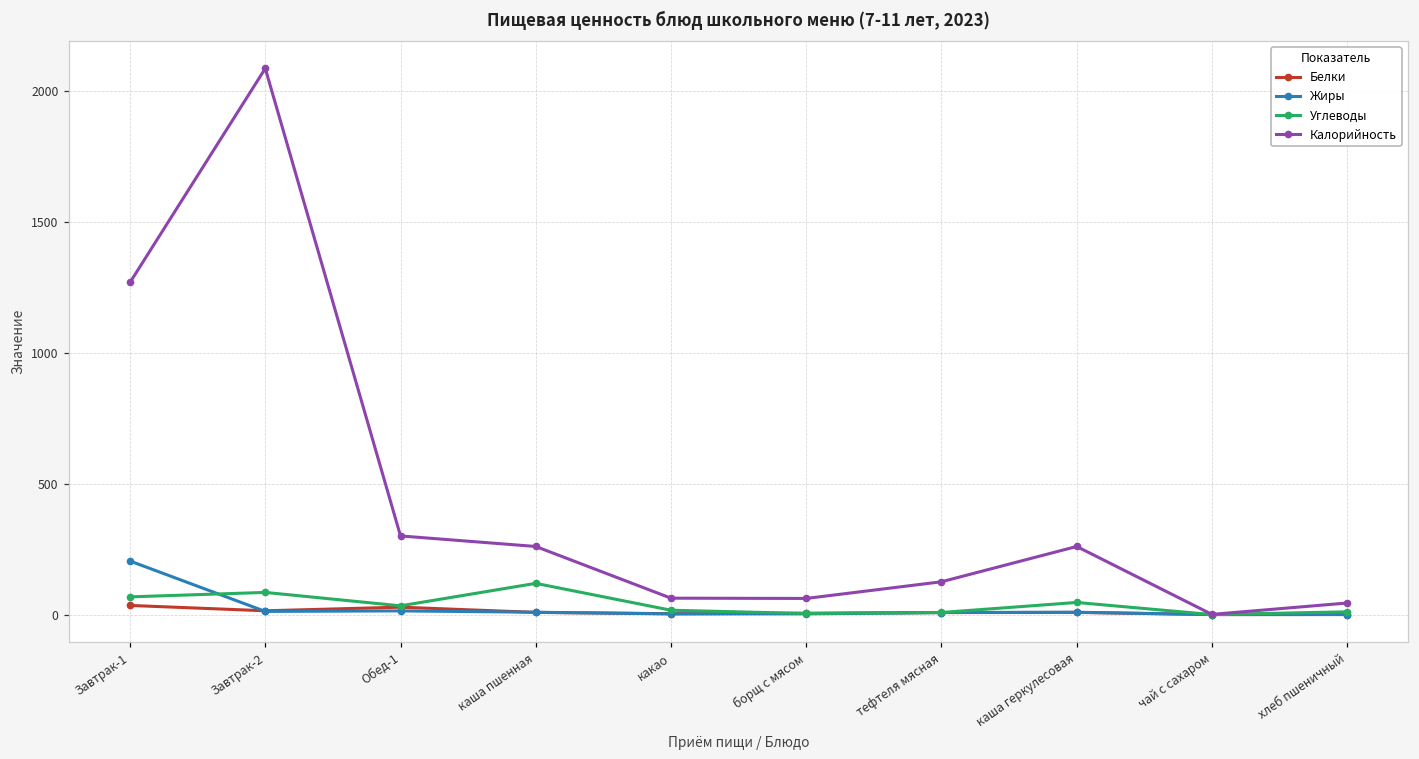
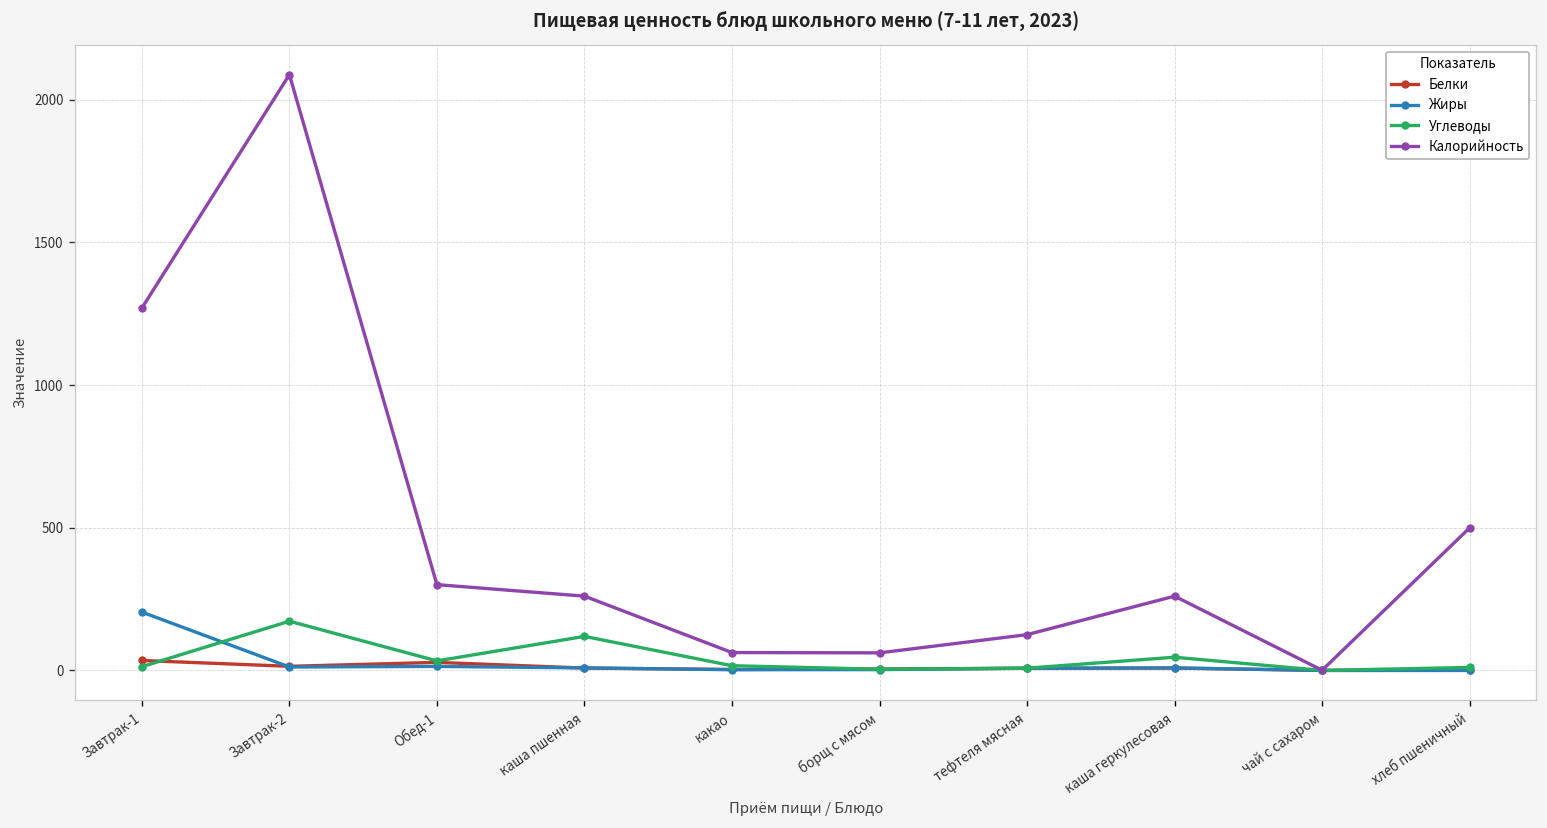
Углеводы, Завтрак-1: 70 -> 10
Углеводы, Завтрак-2: 80 -> 170
Калорийность, хлеб пшеничный: 40 -> 500
